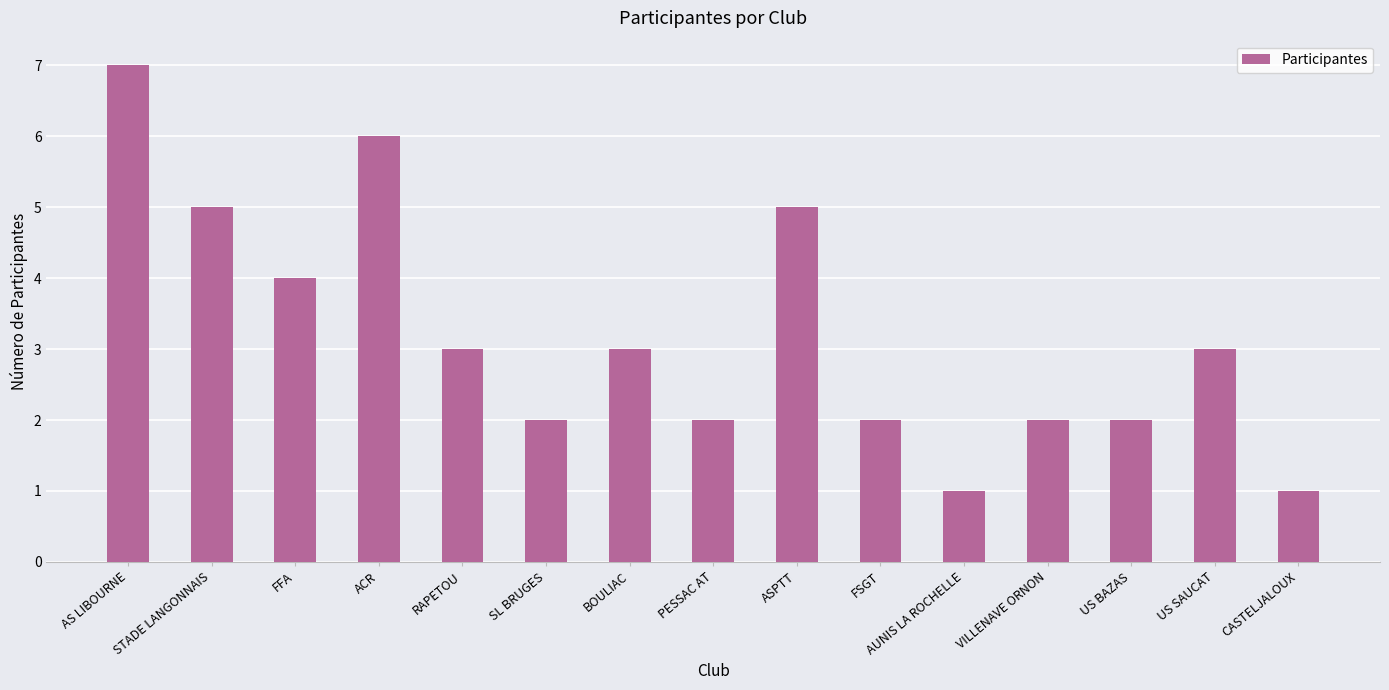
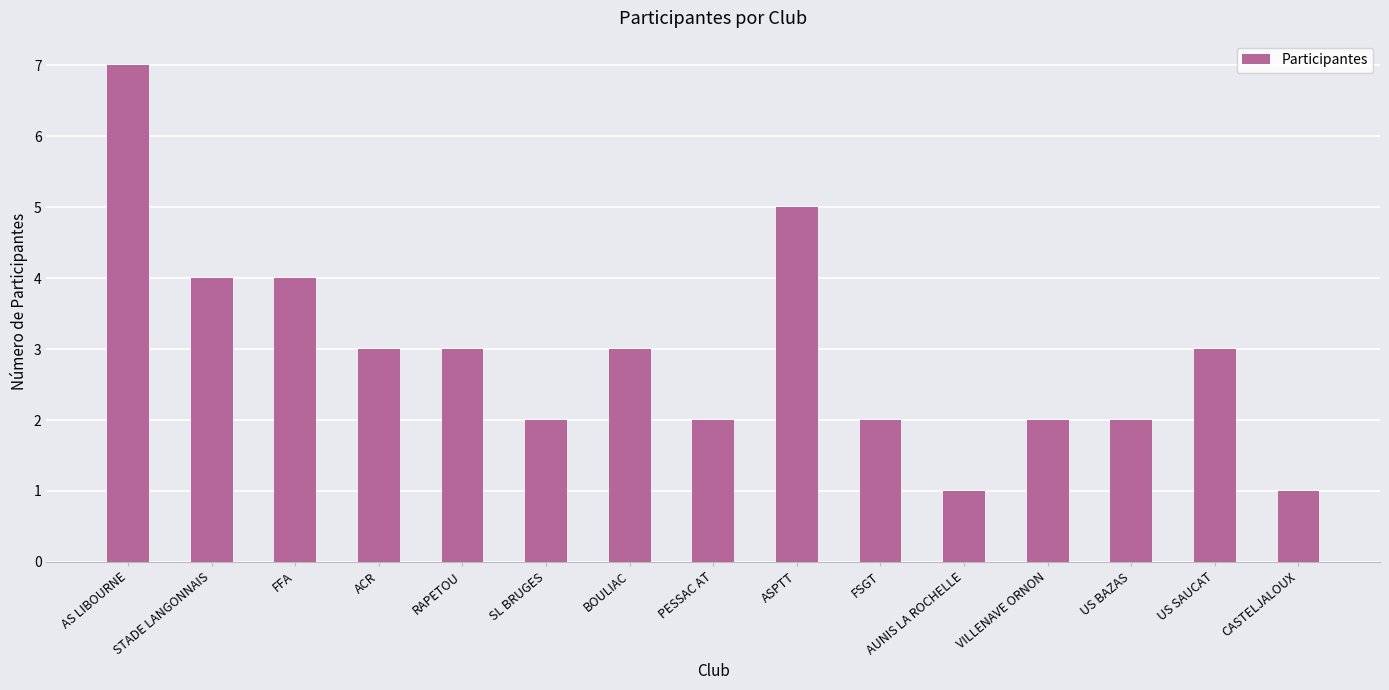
STADE LANGONNAIS: 5 -> 4
ACR: 6 -> 3
